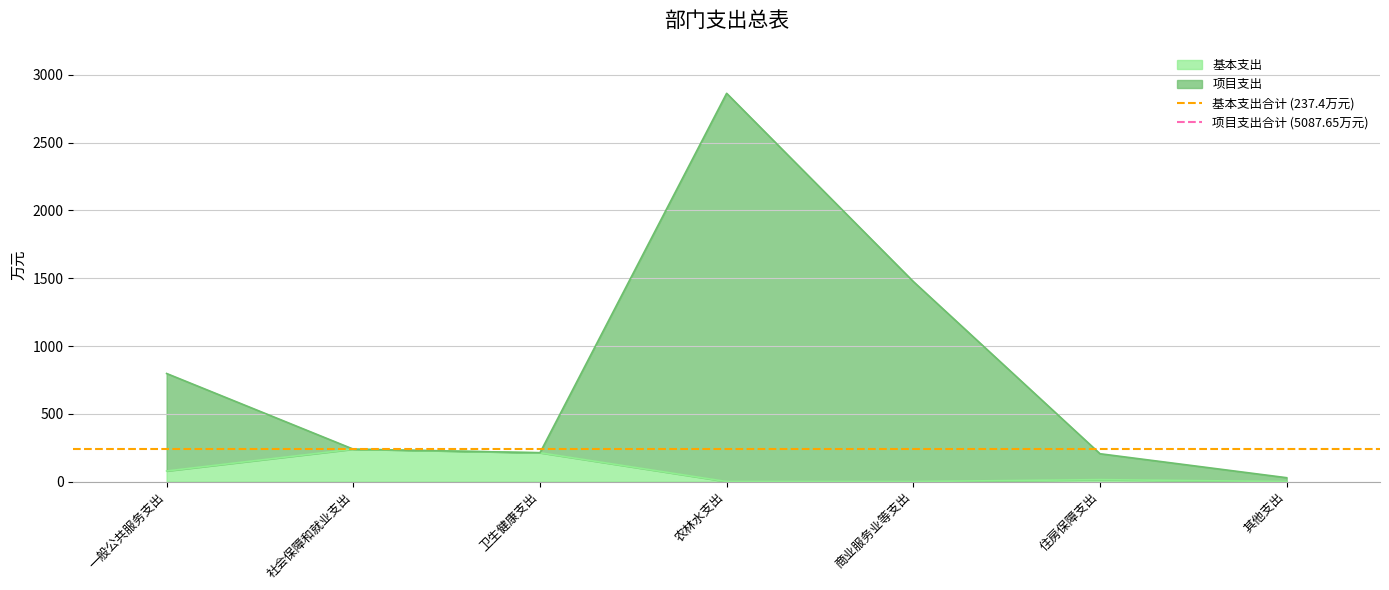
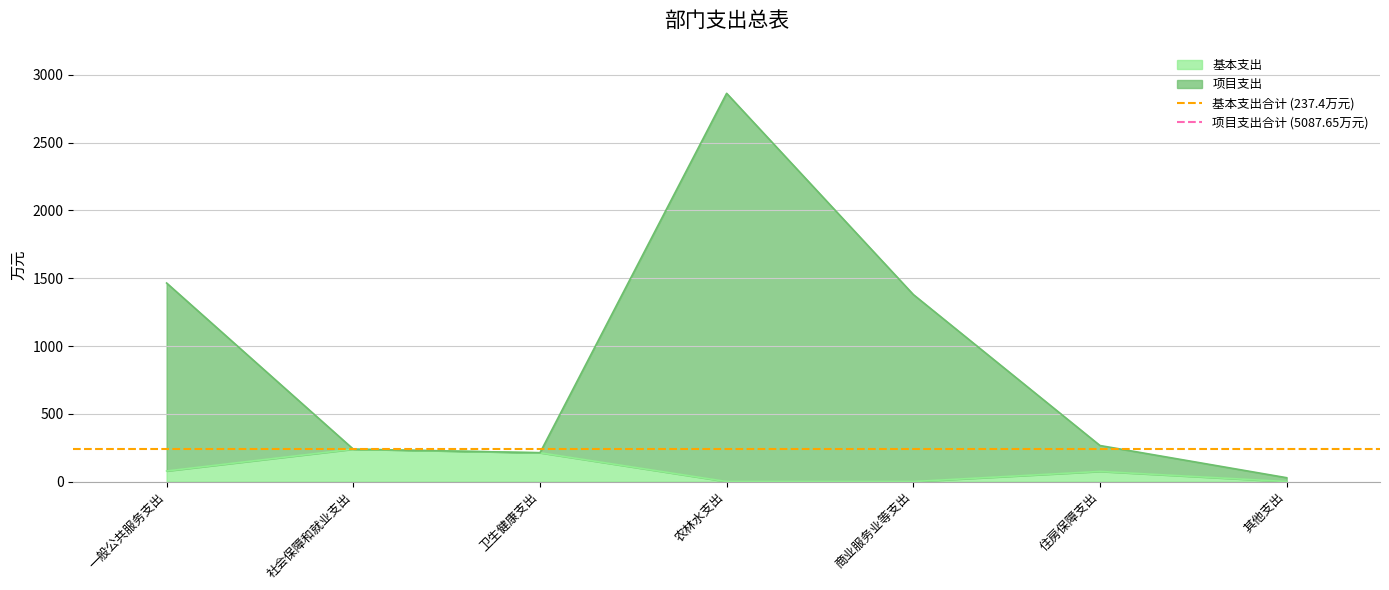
项目支出, 一般公共服务支出: 720 -> 1390
项目支出, 商业服务业等支出: 1480 -> 1380
基本支出, 住房保障支出: 10 -> 70
